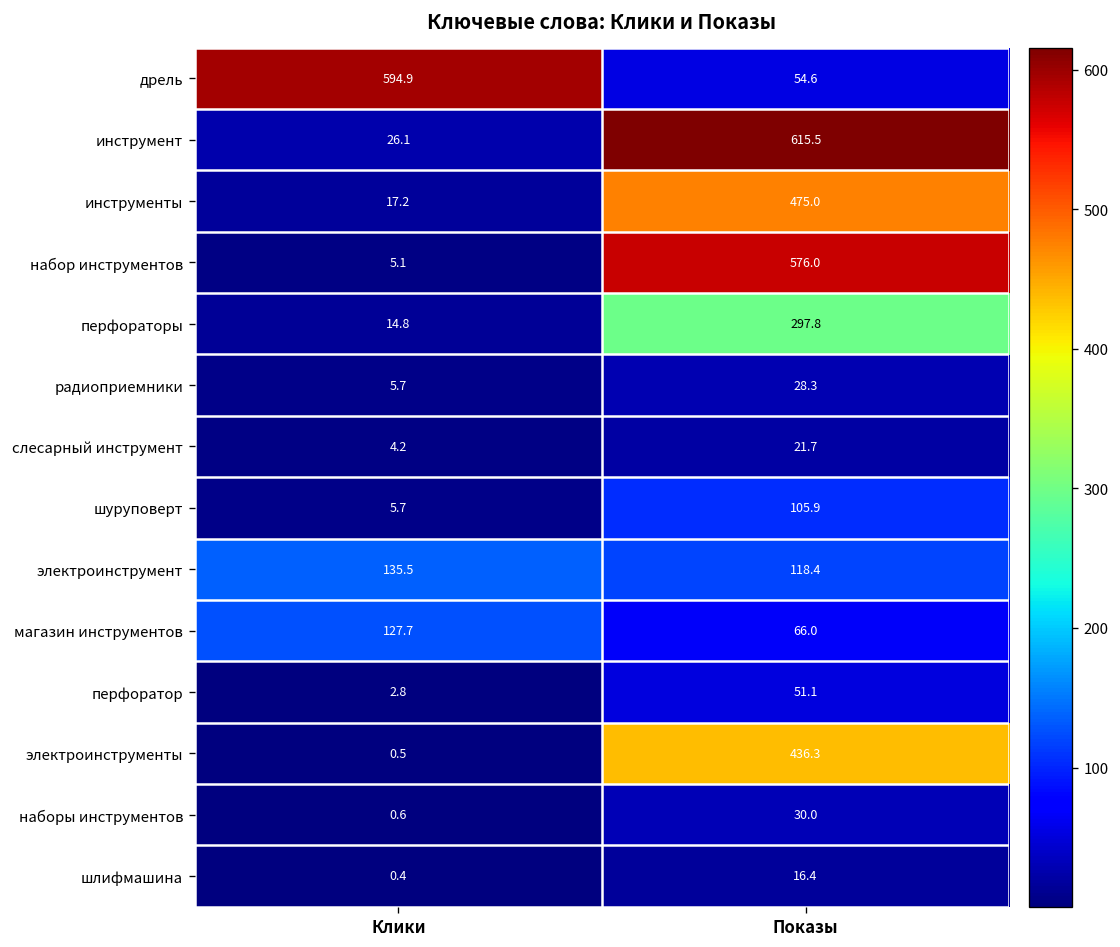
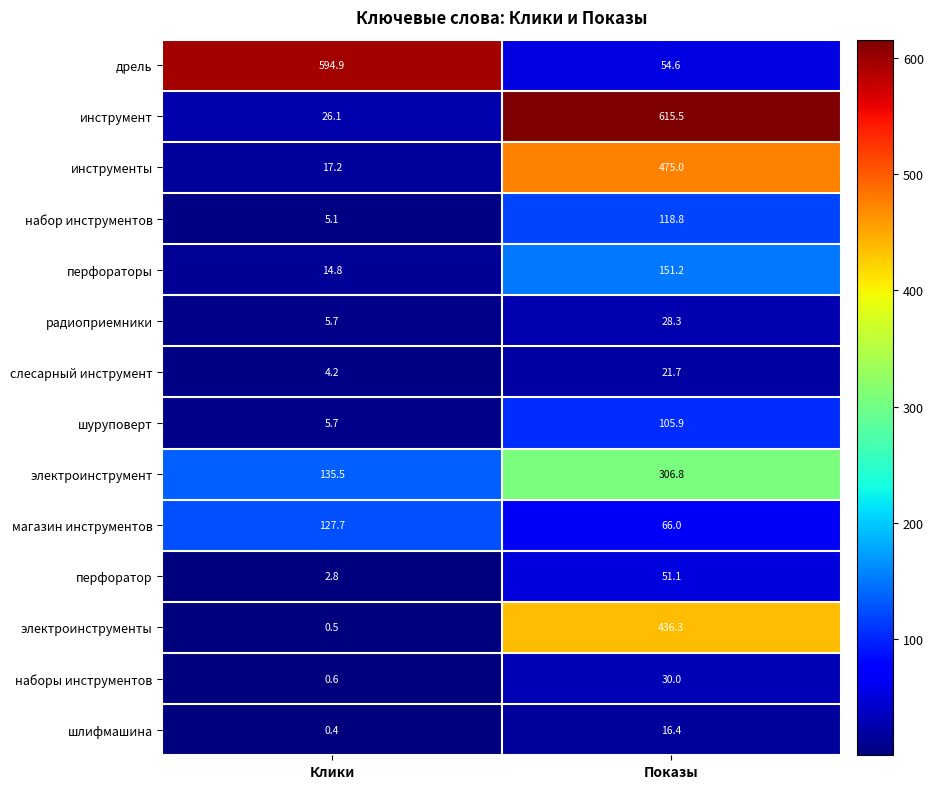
набор инструментов, Показы: 576.0 -> 118.8
перфораторы, Показы: 297.8 -> 151.2
электроинструмент, Показы: 118.4 -> 306.8
